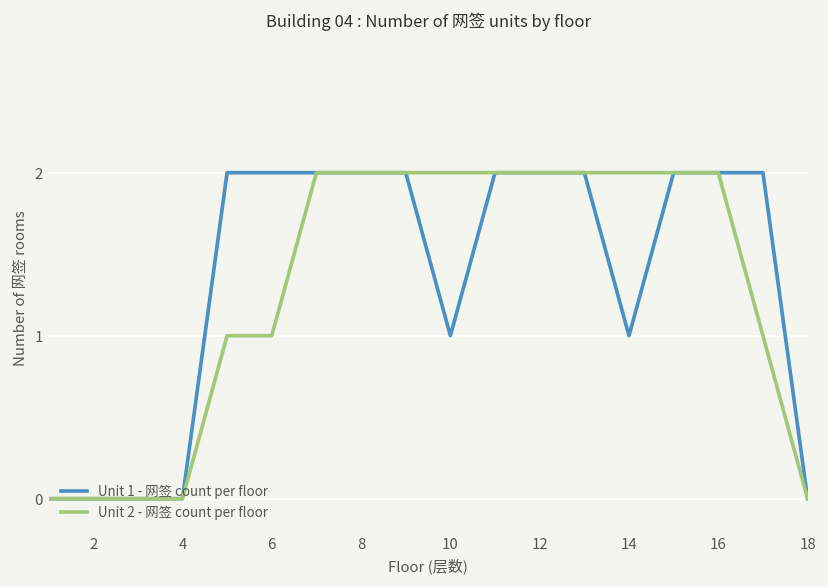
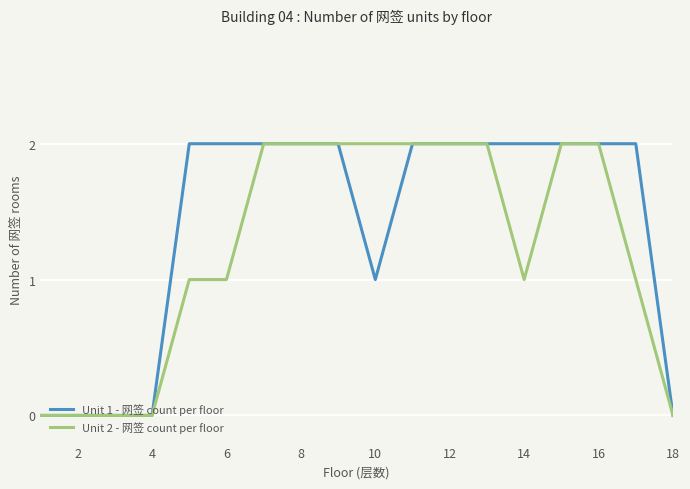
Unit 1 - 网签 count per floor, 14: 1 -> 2
Unit 2 - 网签 count per floor, 14: 2 -> 1
